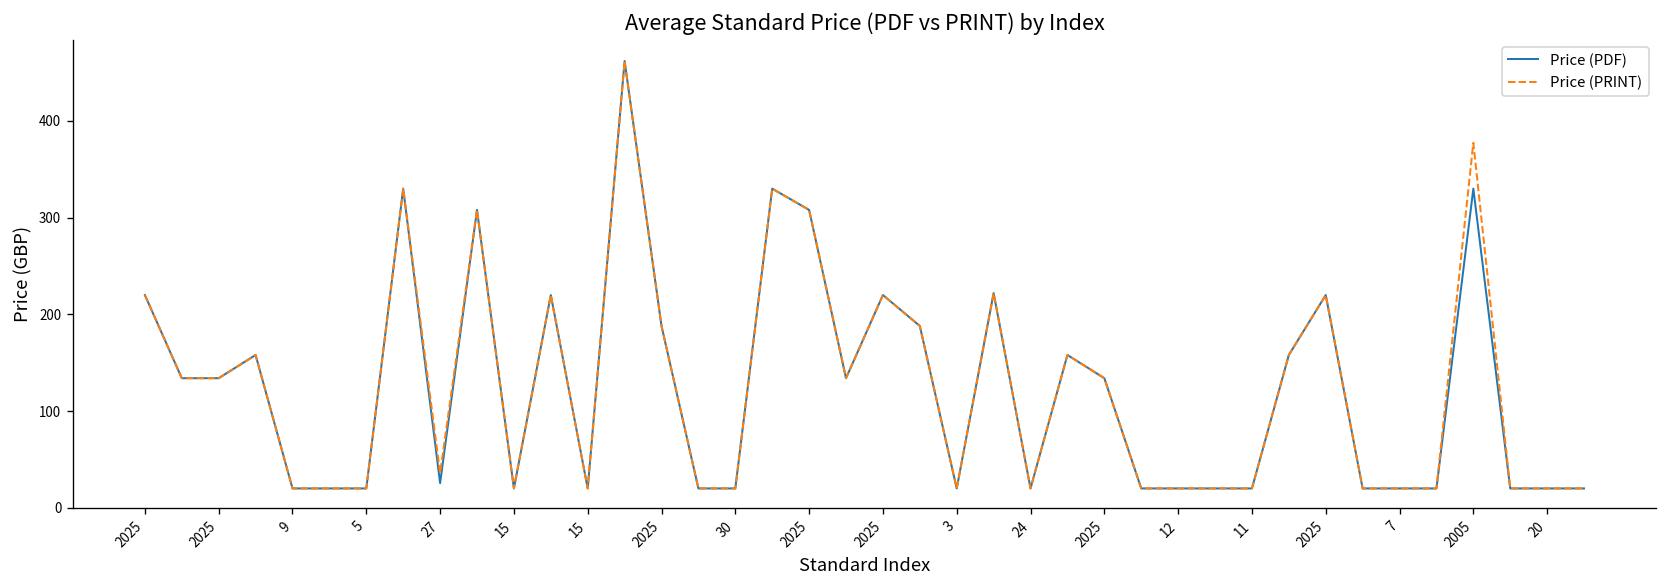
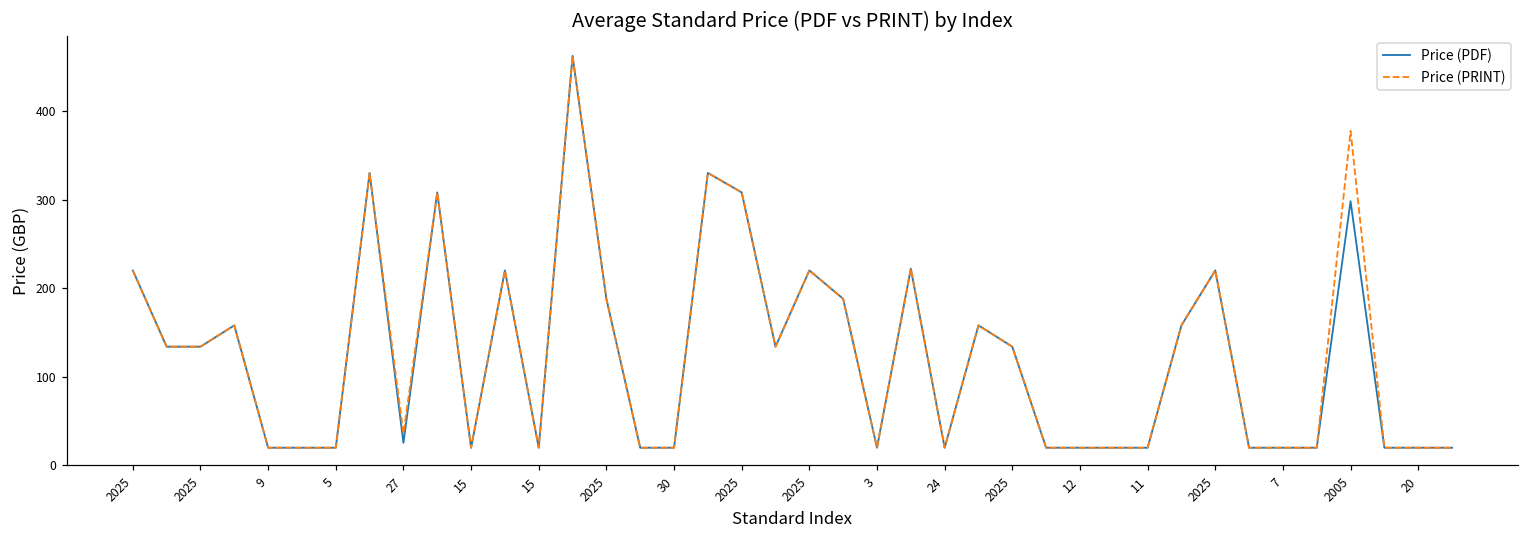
Price (PDF), 2005: 330 -> 300
